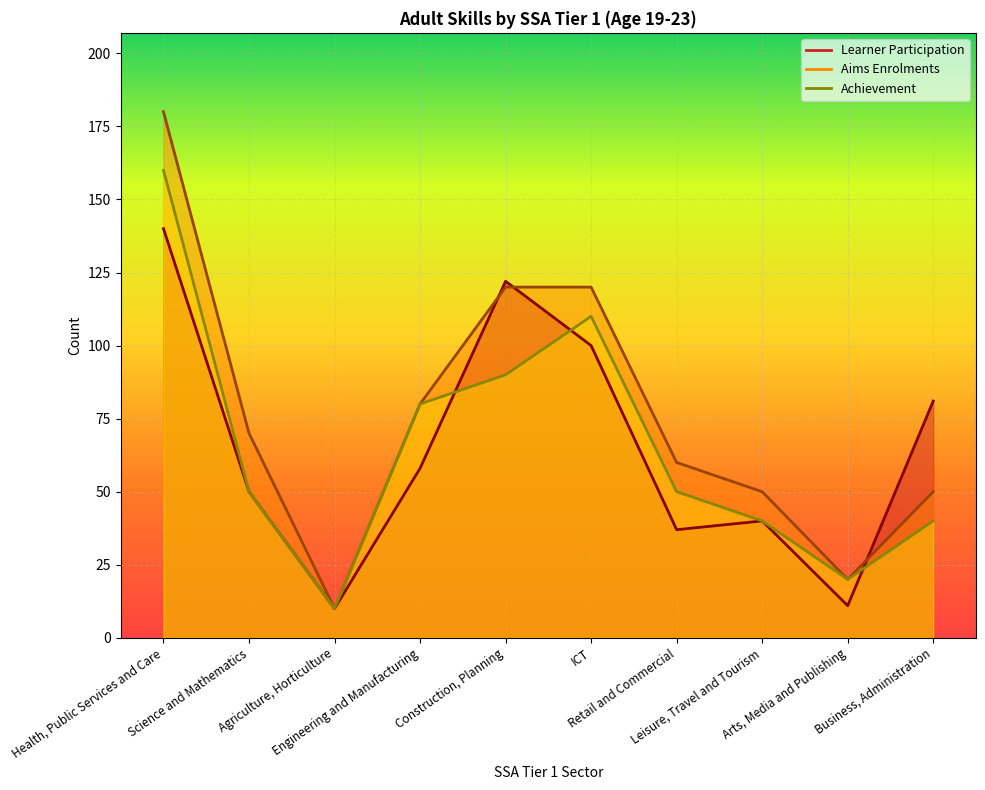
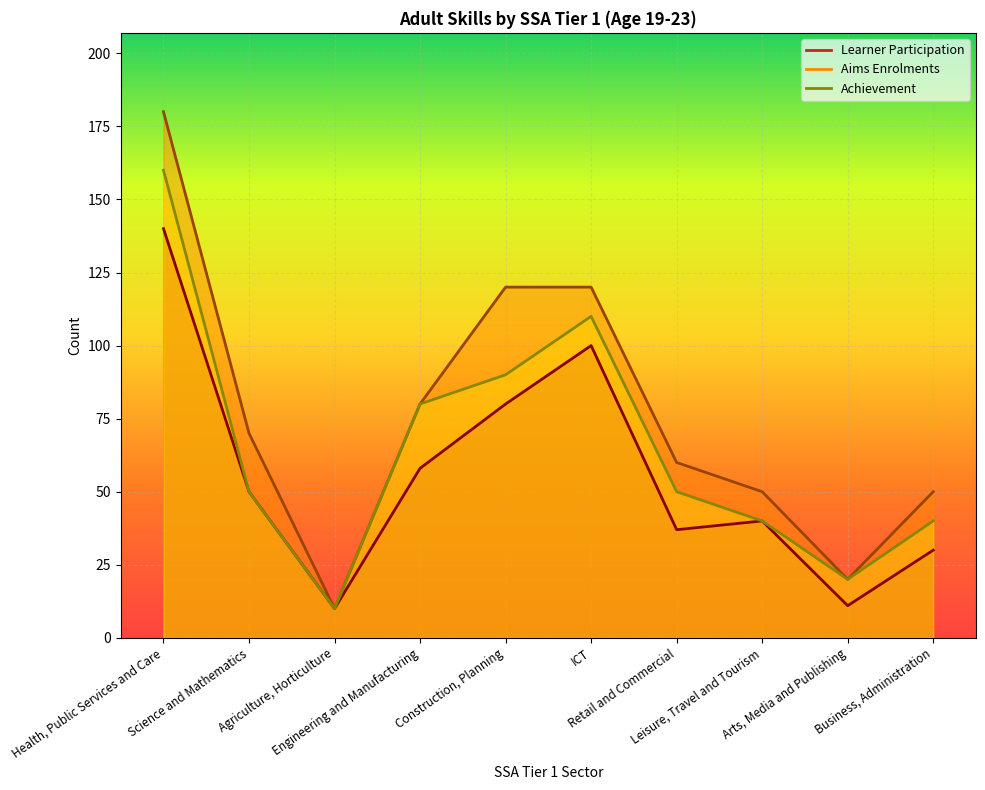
Learner Participation, Construction, Planning: 122 -> 80
Learner Participation, Business, Administration: 81 -> 30
